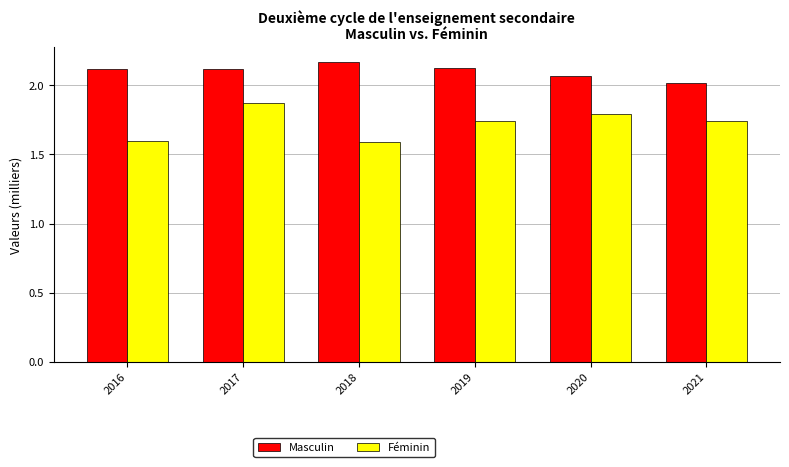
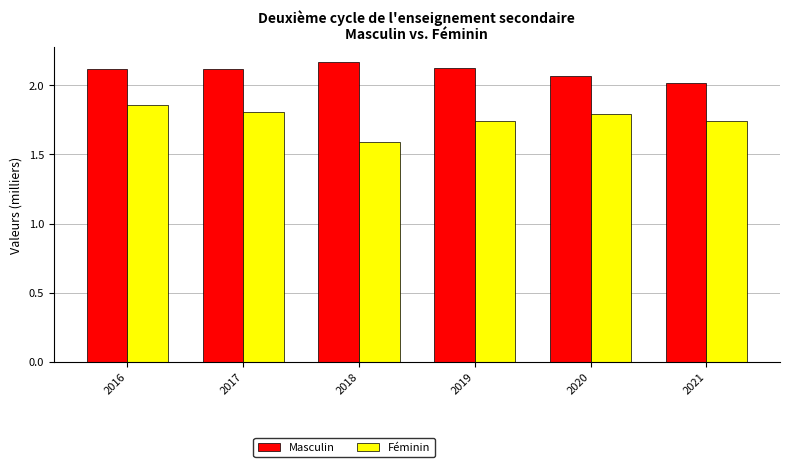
Féminin, 2016: 1.60 -> 1.86
Féminin, 2017: 1.88 -> 1.81
